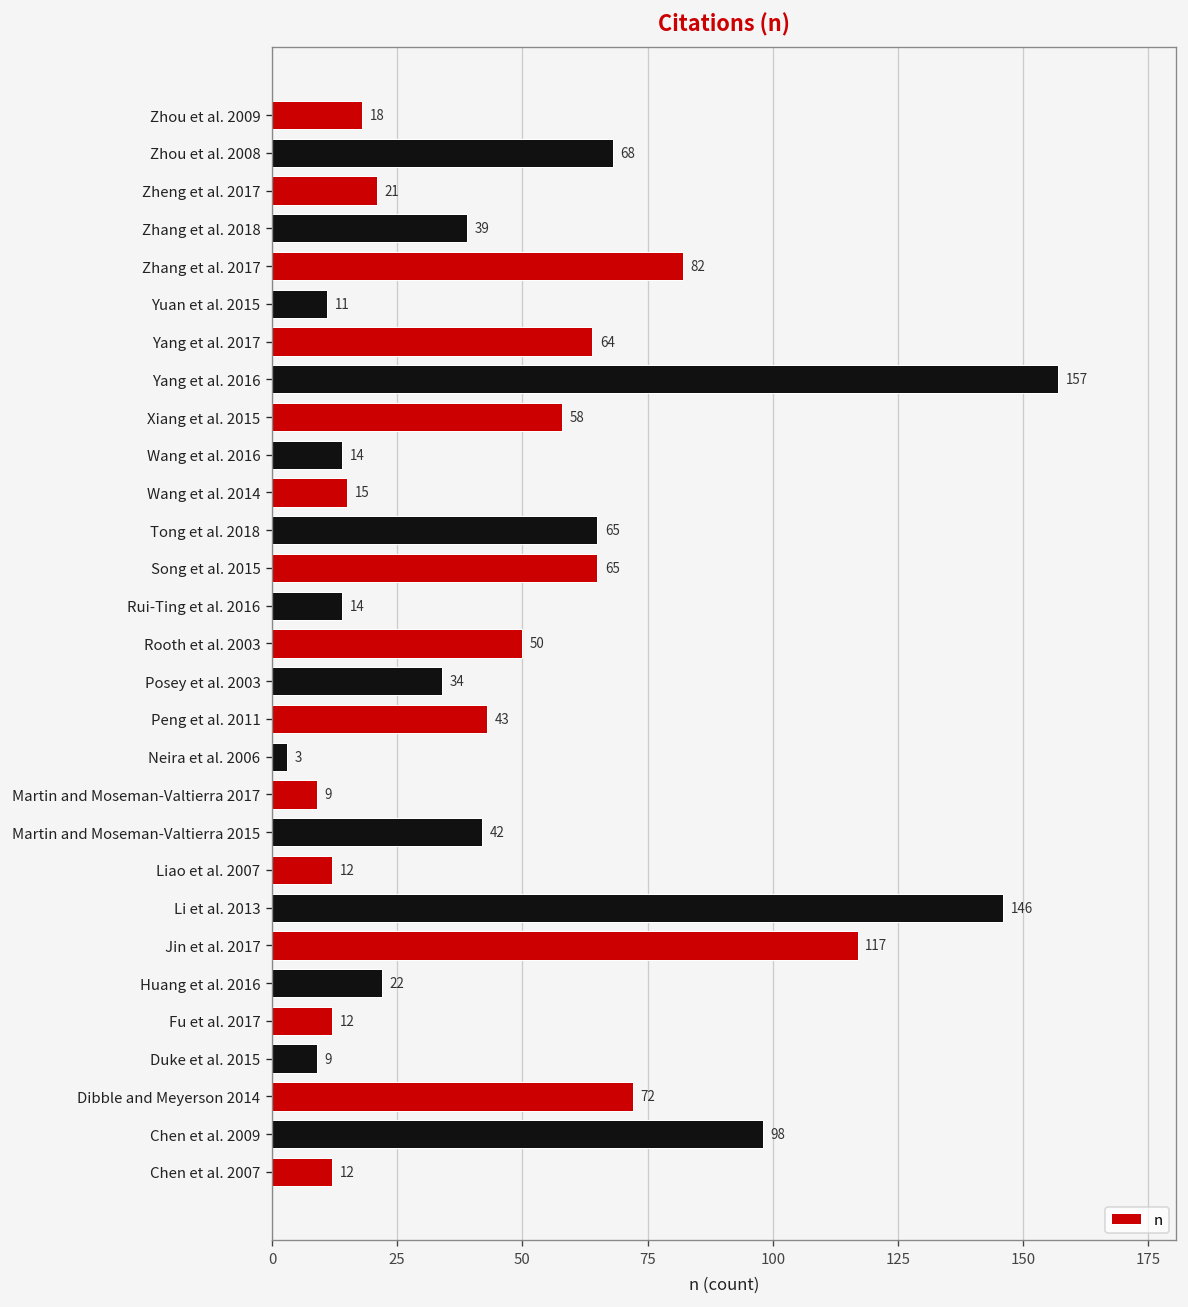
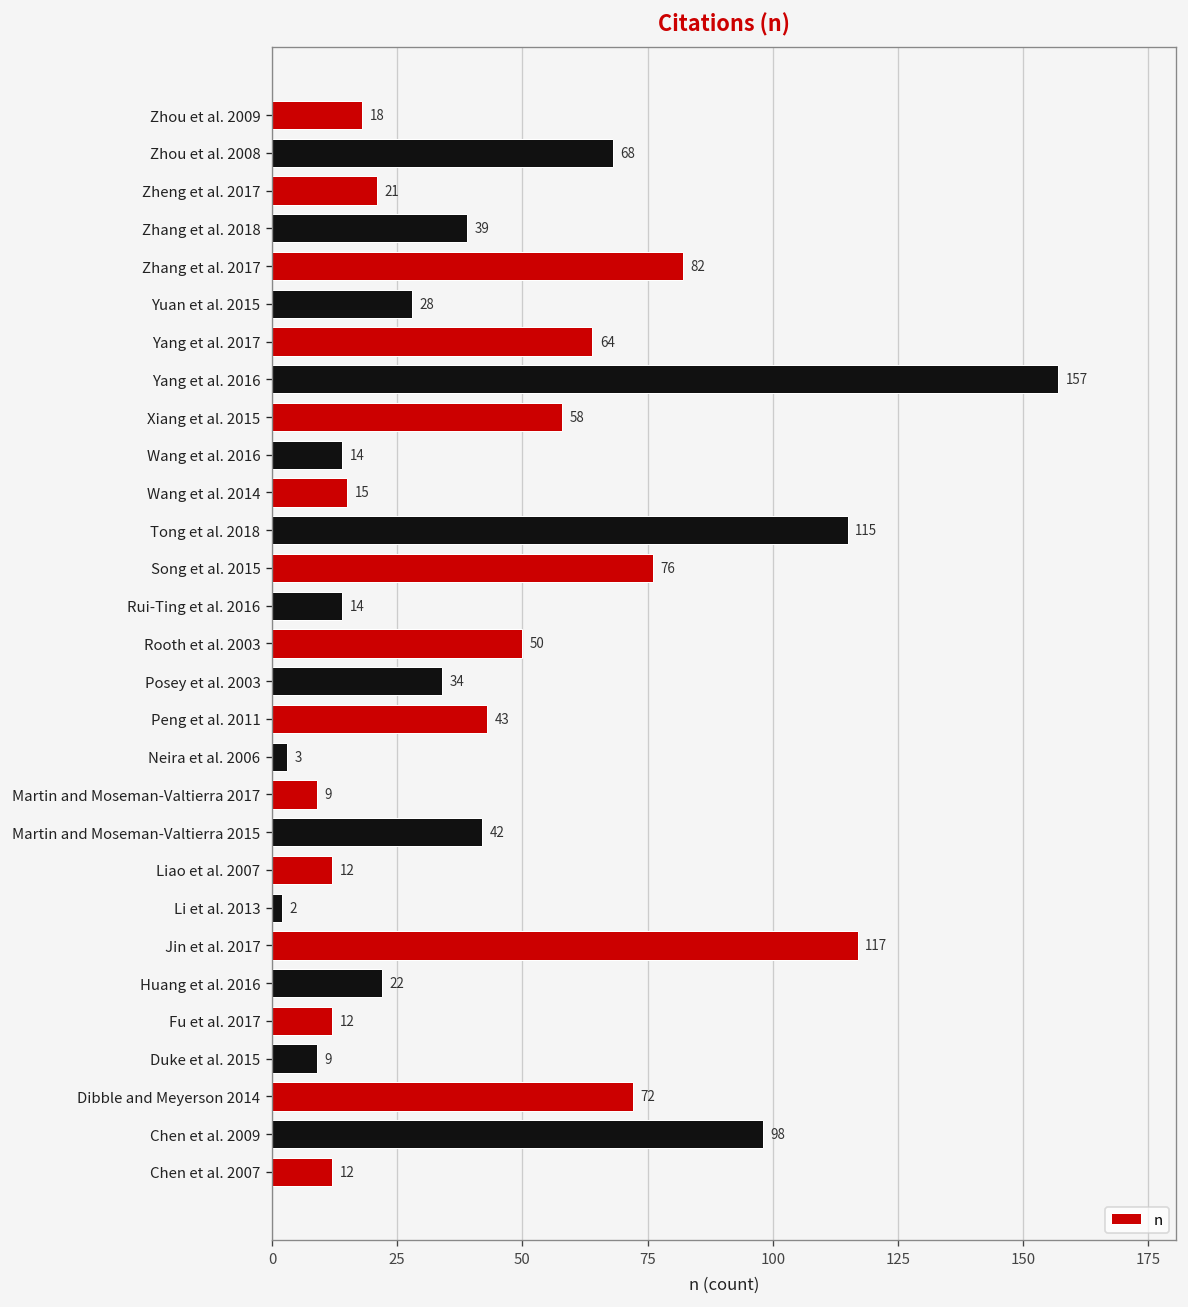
Yuan et al. 2015: 11 -> 28
Tong et al. 2018: 65 -> 115
Song et al. 2015: 65 -> 76
Li et al. 2013: 146 -> 2
